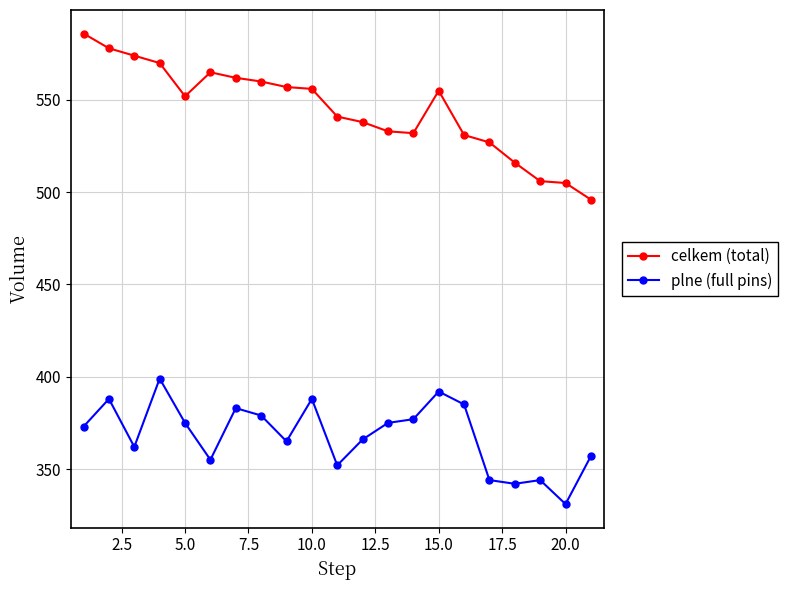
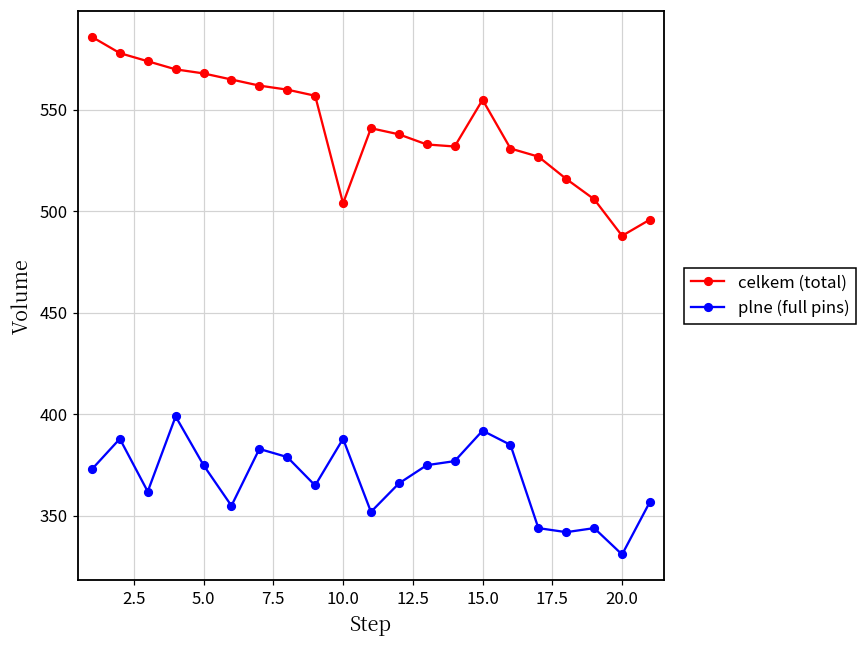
celkem (total), 5.0: 552 -> 568
celkem (total), 10.0: 556 -> 504
celkem (total), 20.0: 505 -> 488
